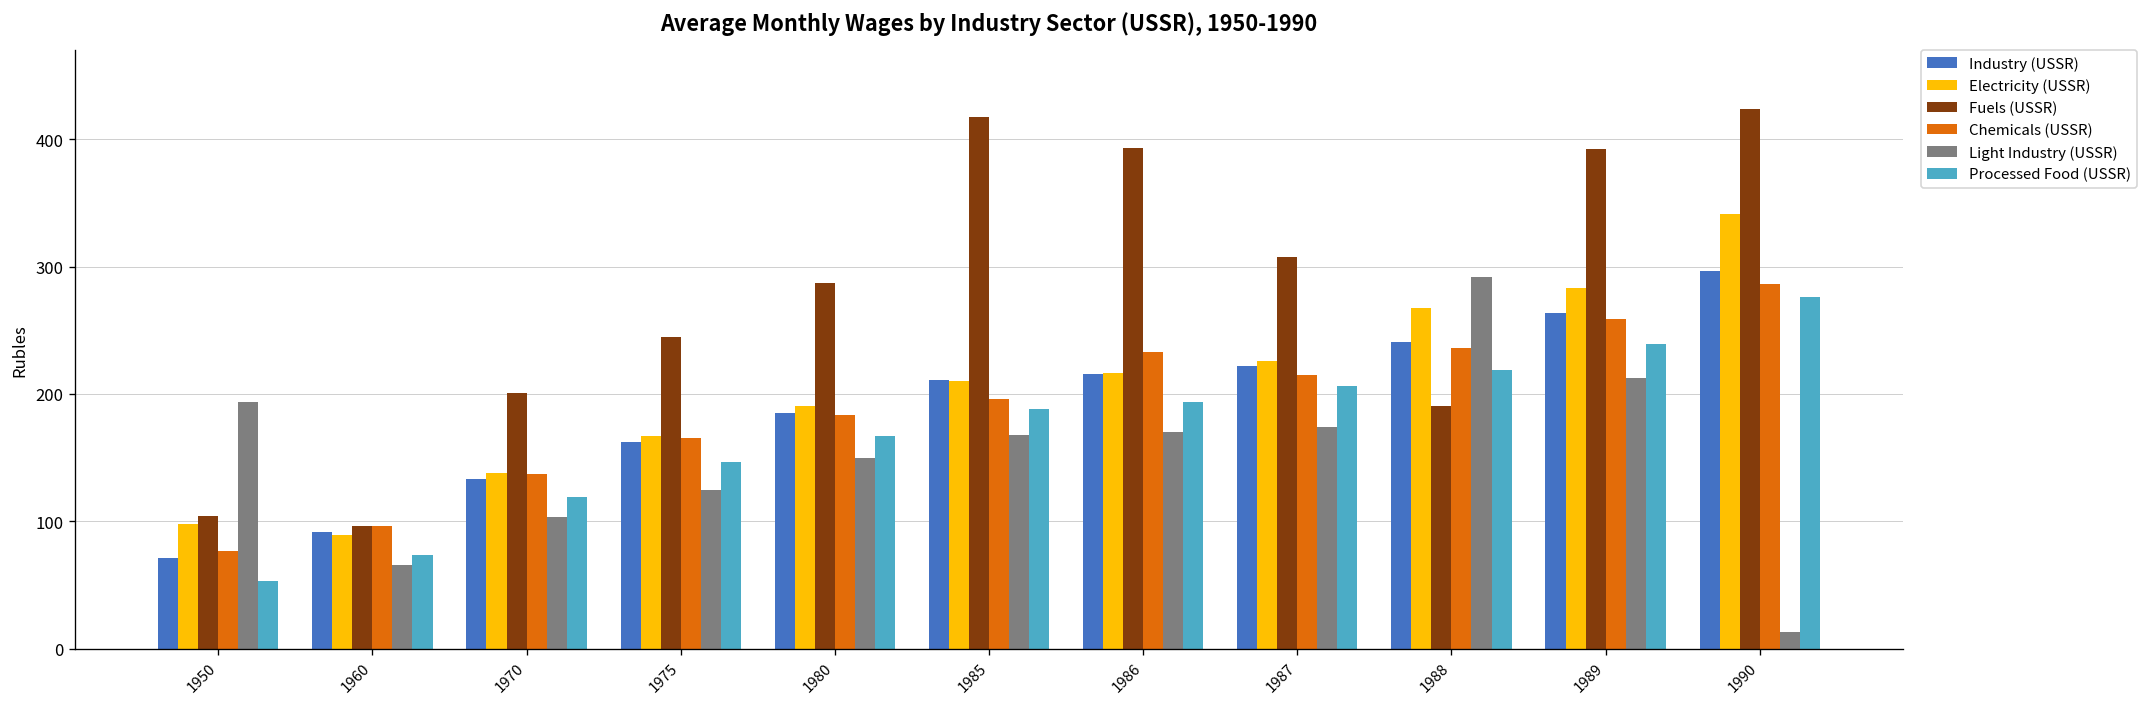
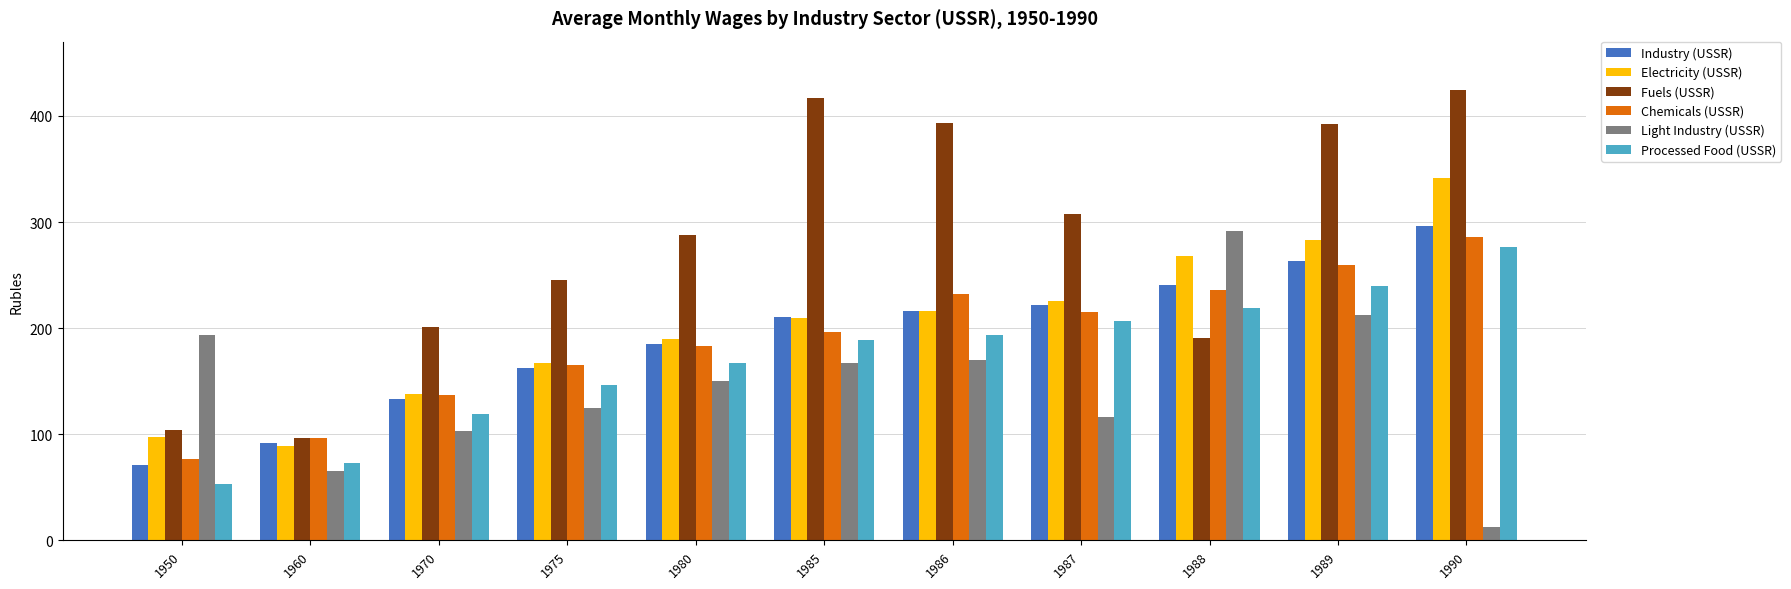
Light Industry (USSR), 1987: 174 -> 116
